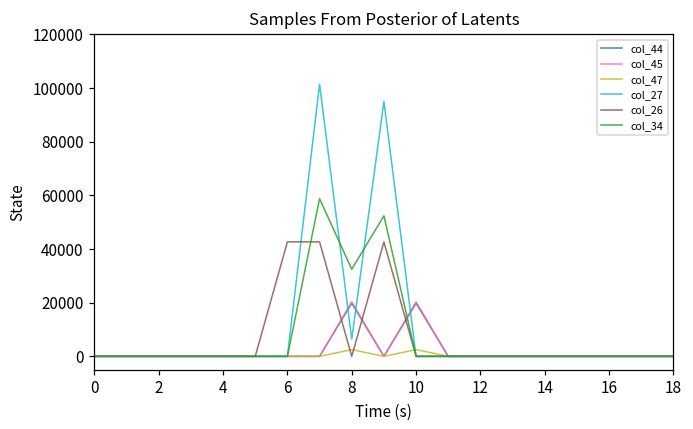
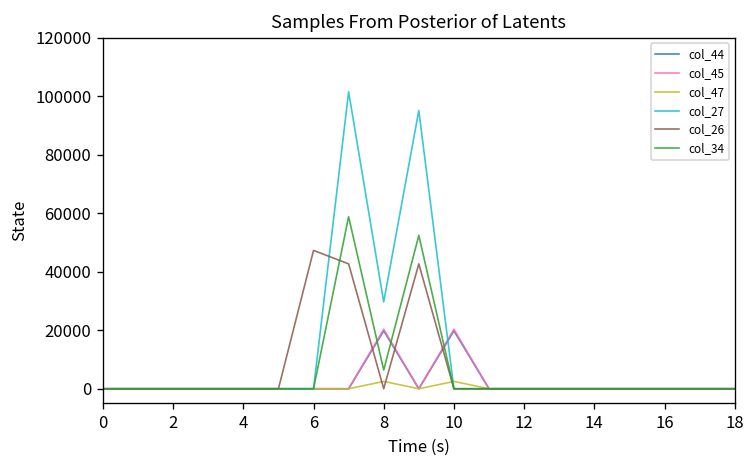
col_26, 6: 43000 -> 47000
col_27, 8: 6000 -> 30000
col_34, 8: 32000 -> 6000
